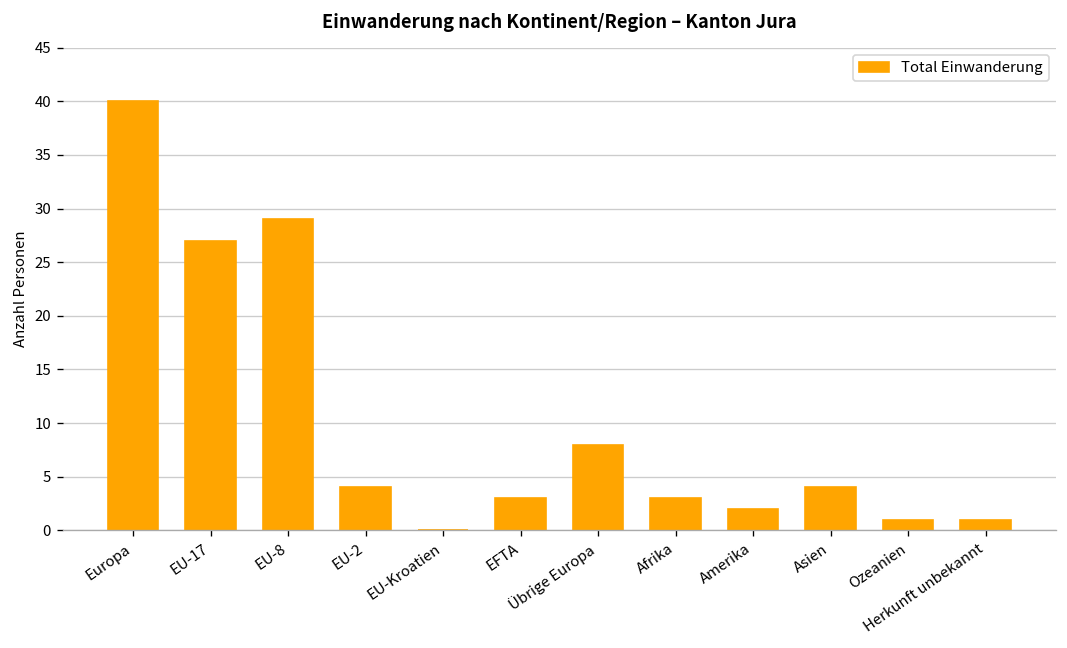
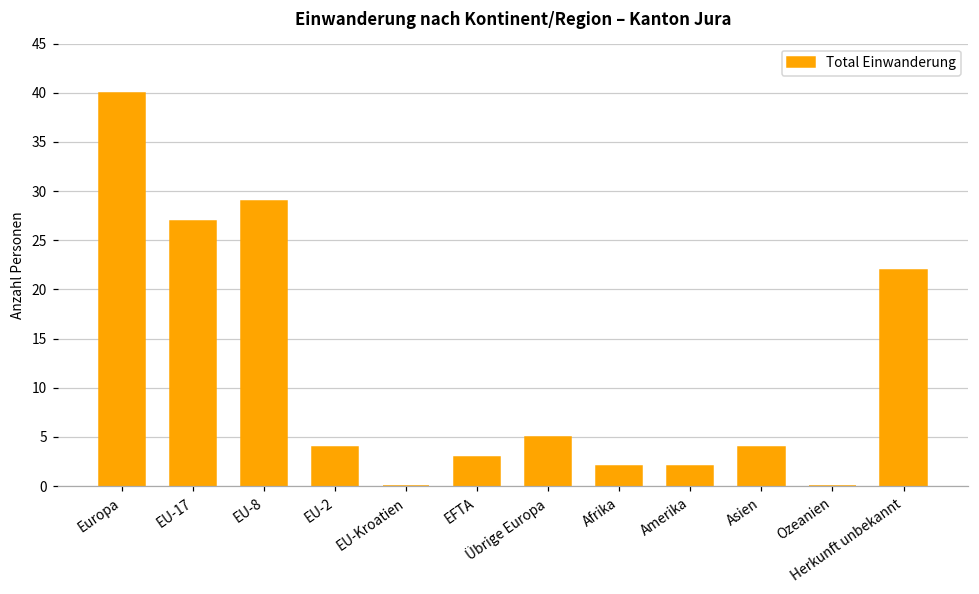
Übrige Europa: 8 -> 5
Afrika: 3 -> 2
Ozeanien: 1 -> 0
Herkunft unbekannt: 1 -> 22
